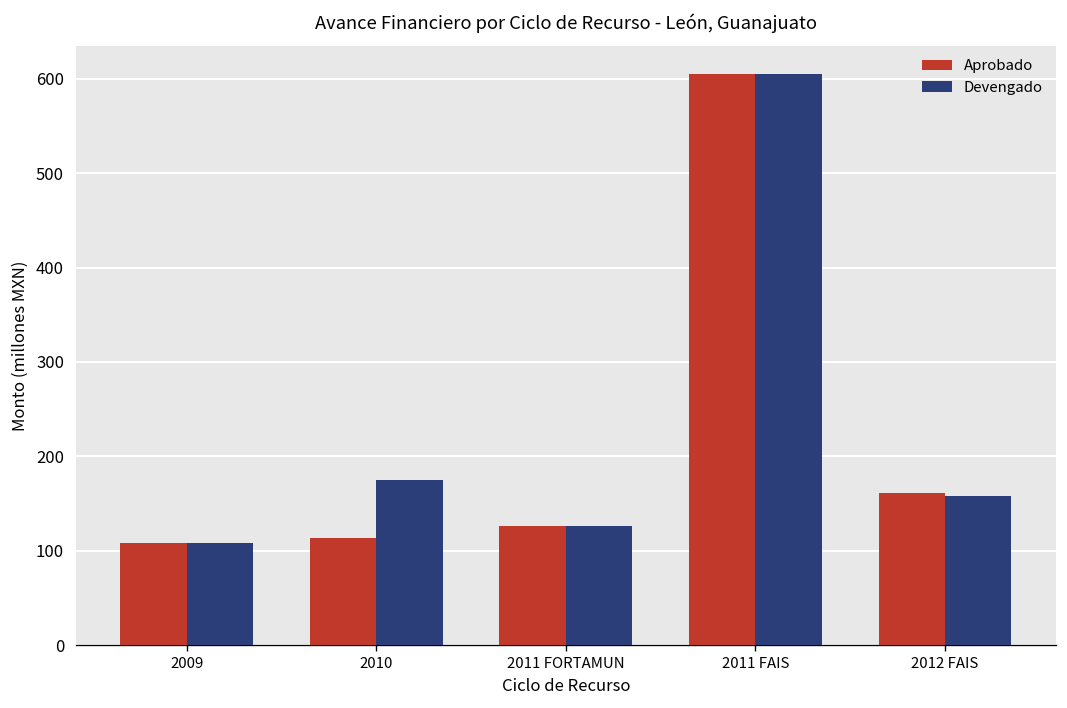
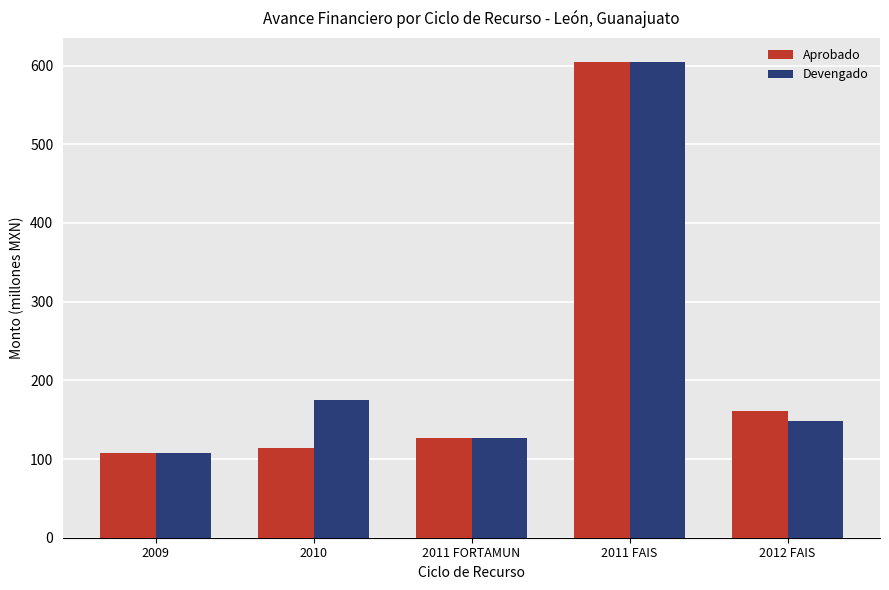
Devengado, 2012 FAIS: 160 -> 150
